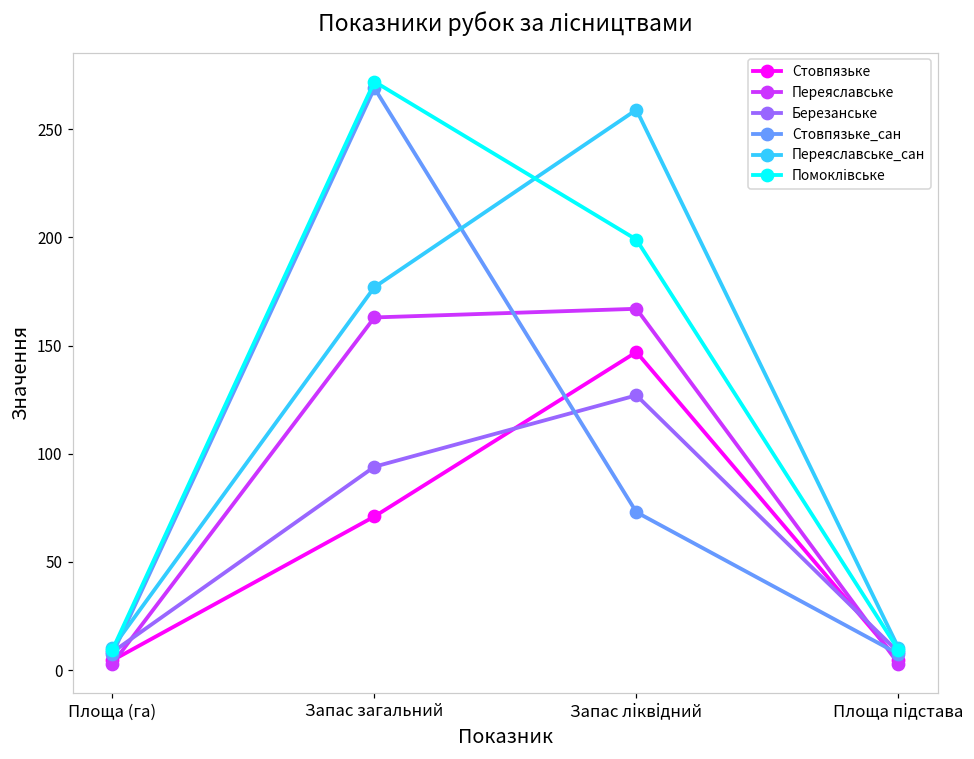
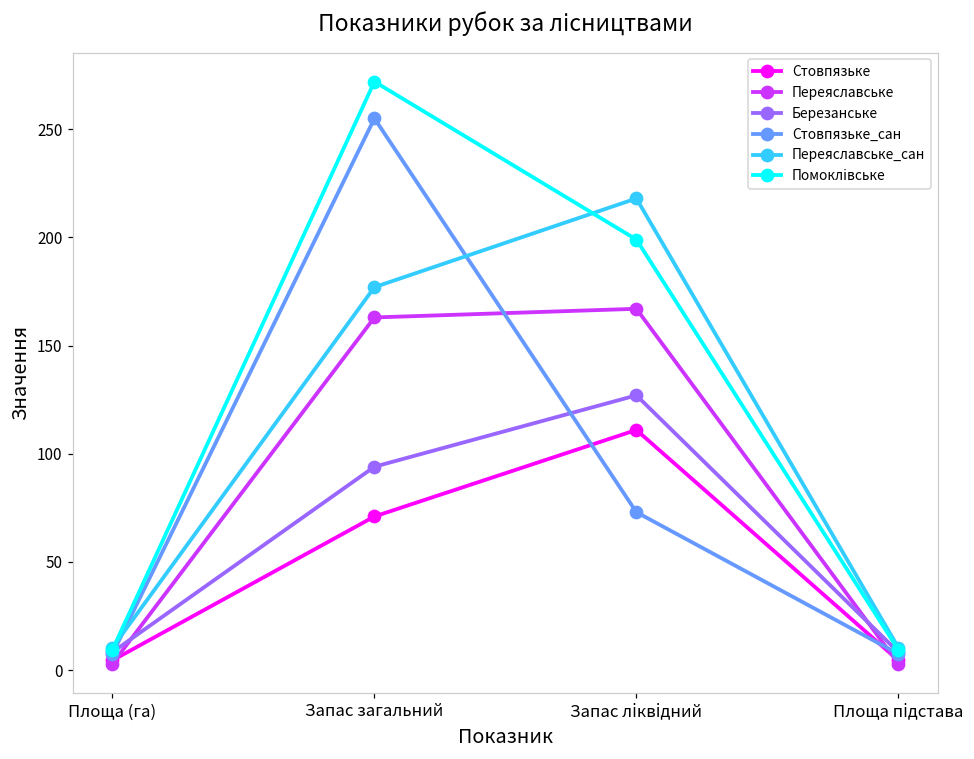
Стовпязьке_сан, Запас загальний: 269 -> 255
Стовпязьке, Запас ліквідний: 147 -> 111
Переяславське_сан, Запас ліквідний: 259 -> 218
